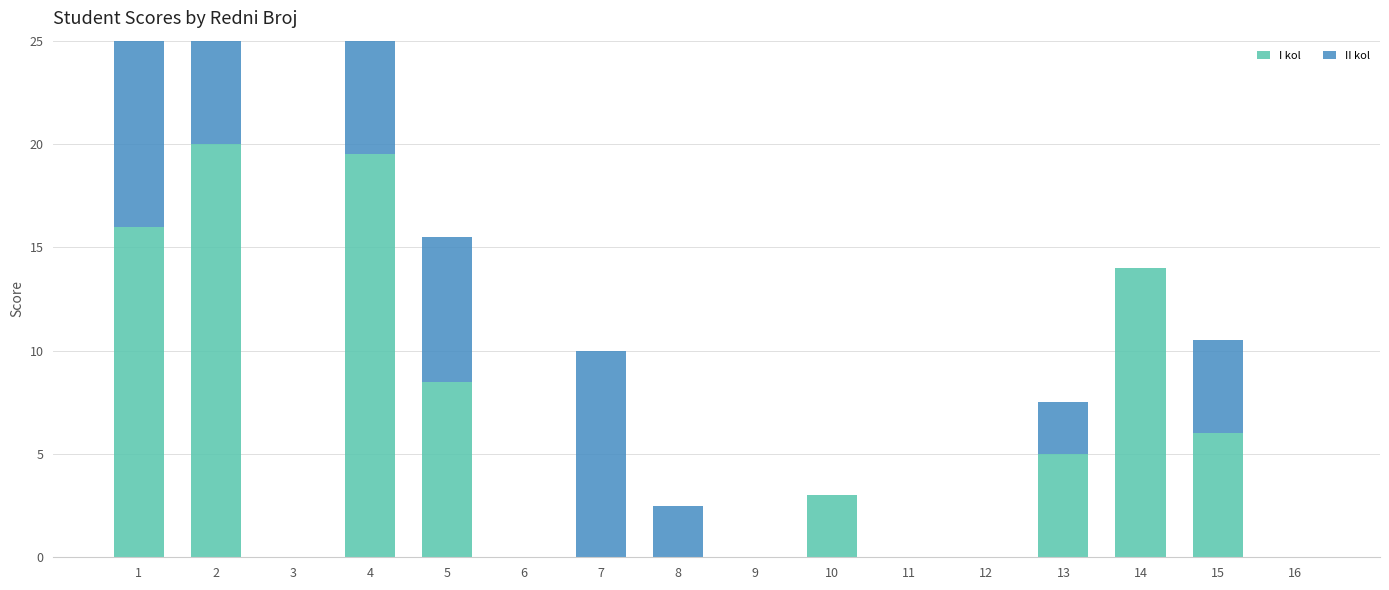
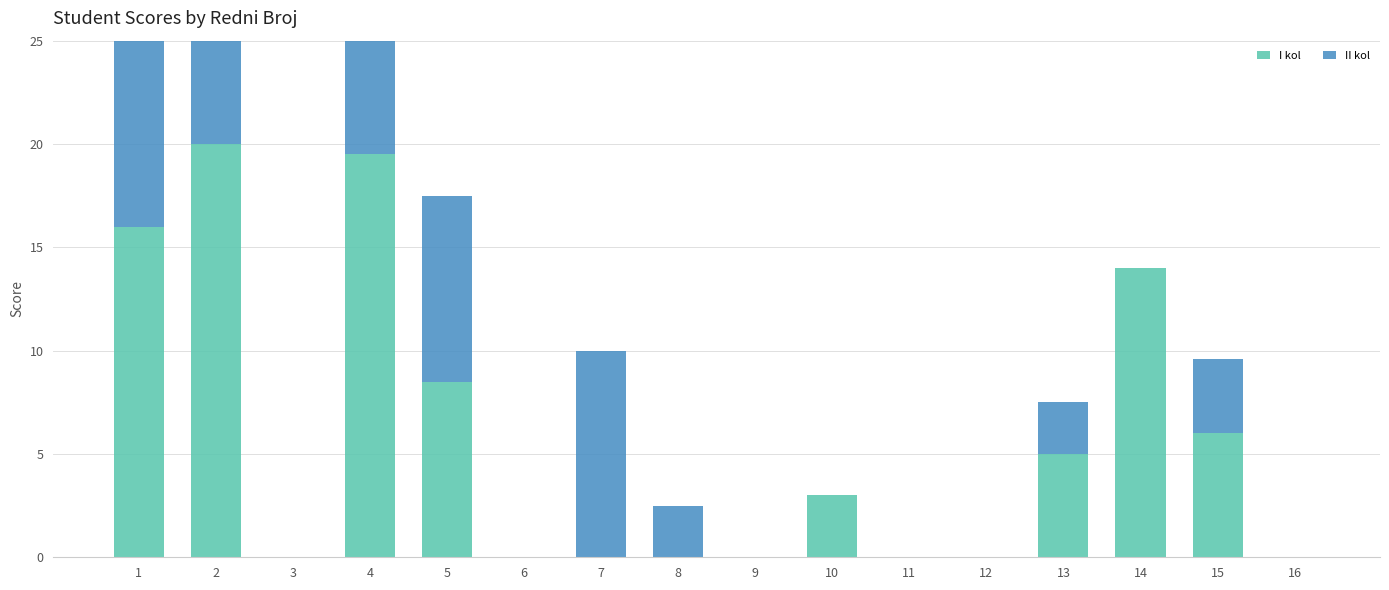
II kol, 5: 7 -> 9
II kol, 15: 4.5 -> 3.6
